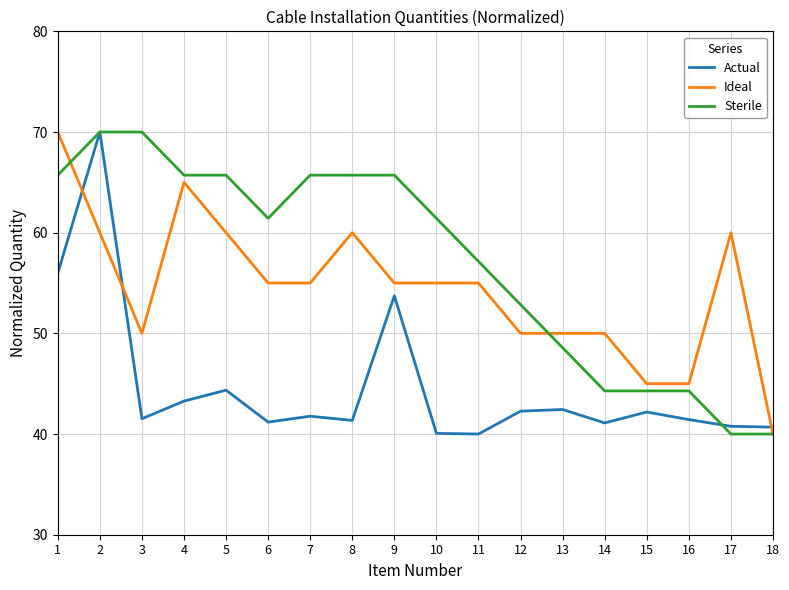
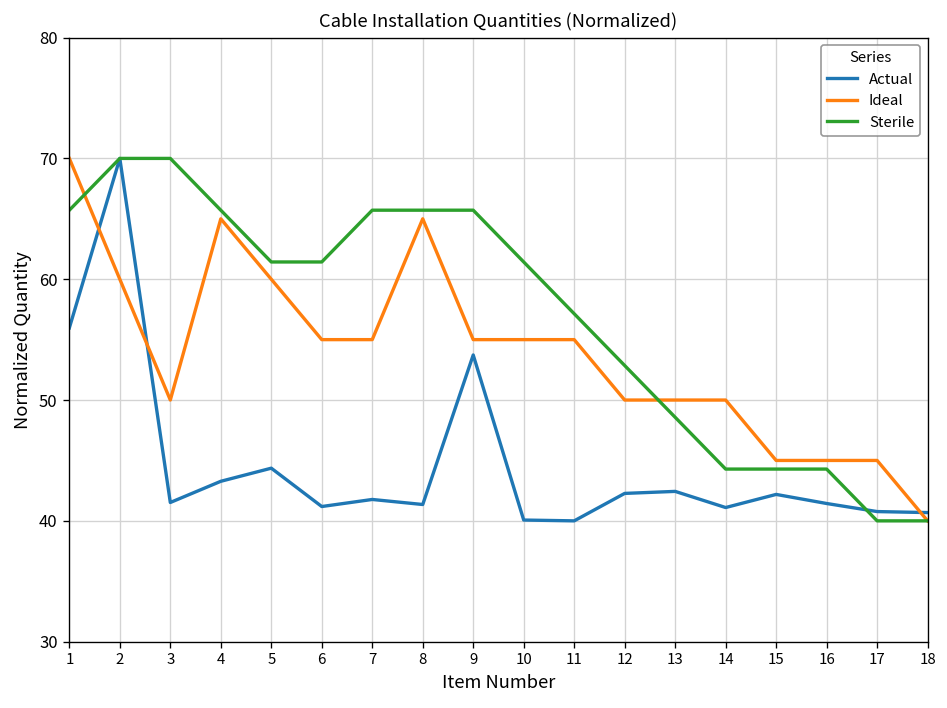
Sterile, 5: 65.7 -> 61.4
Ideal, 8: 60.0 -> 65.0
Ideal, 17: 60.0 -> 45.0
